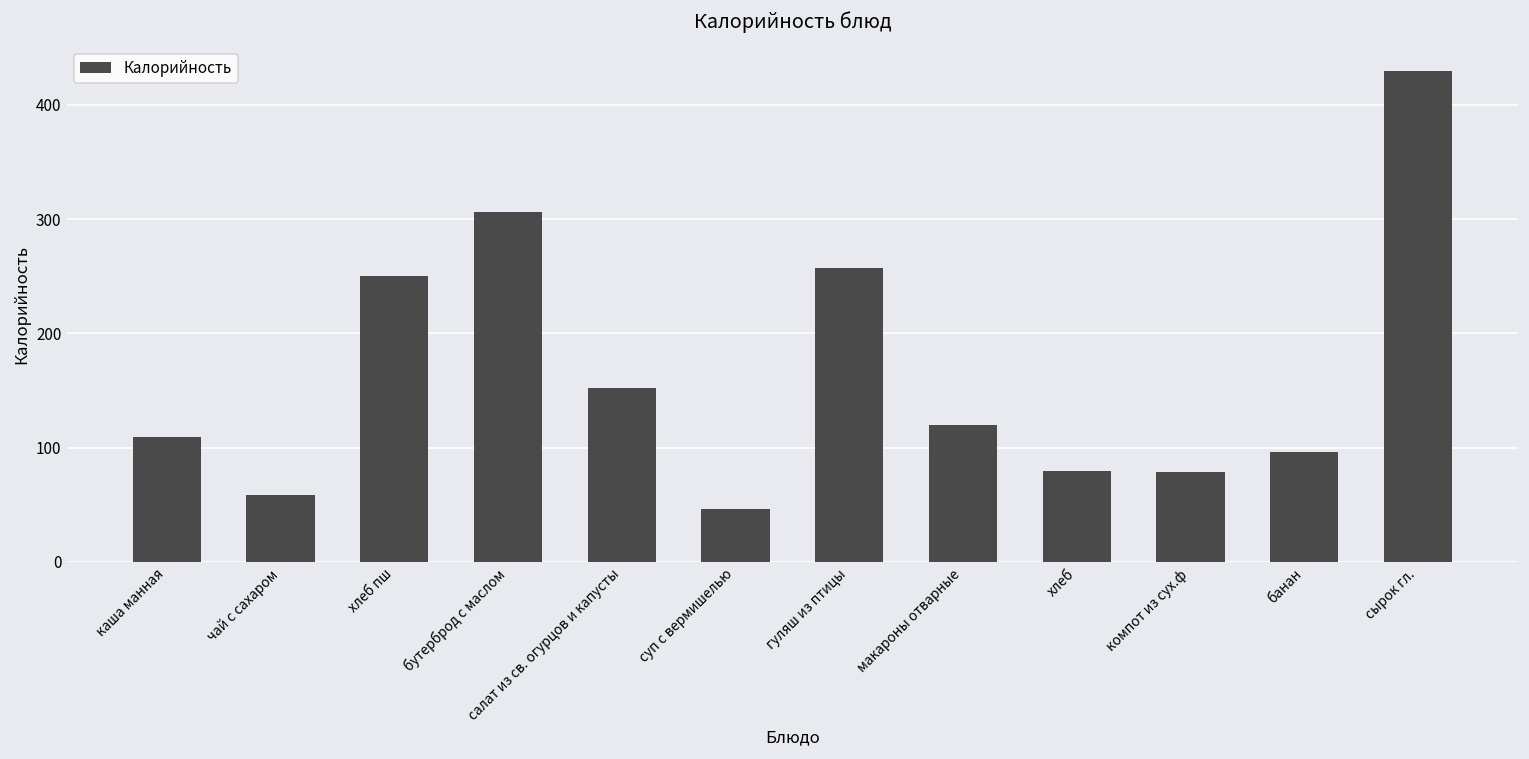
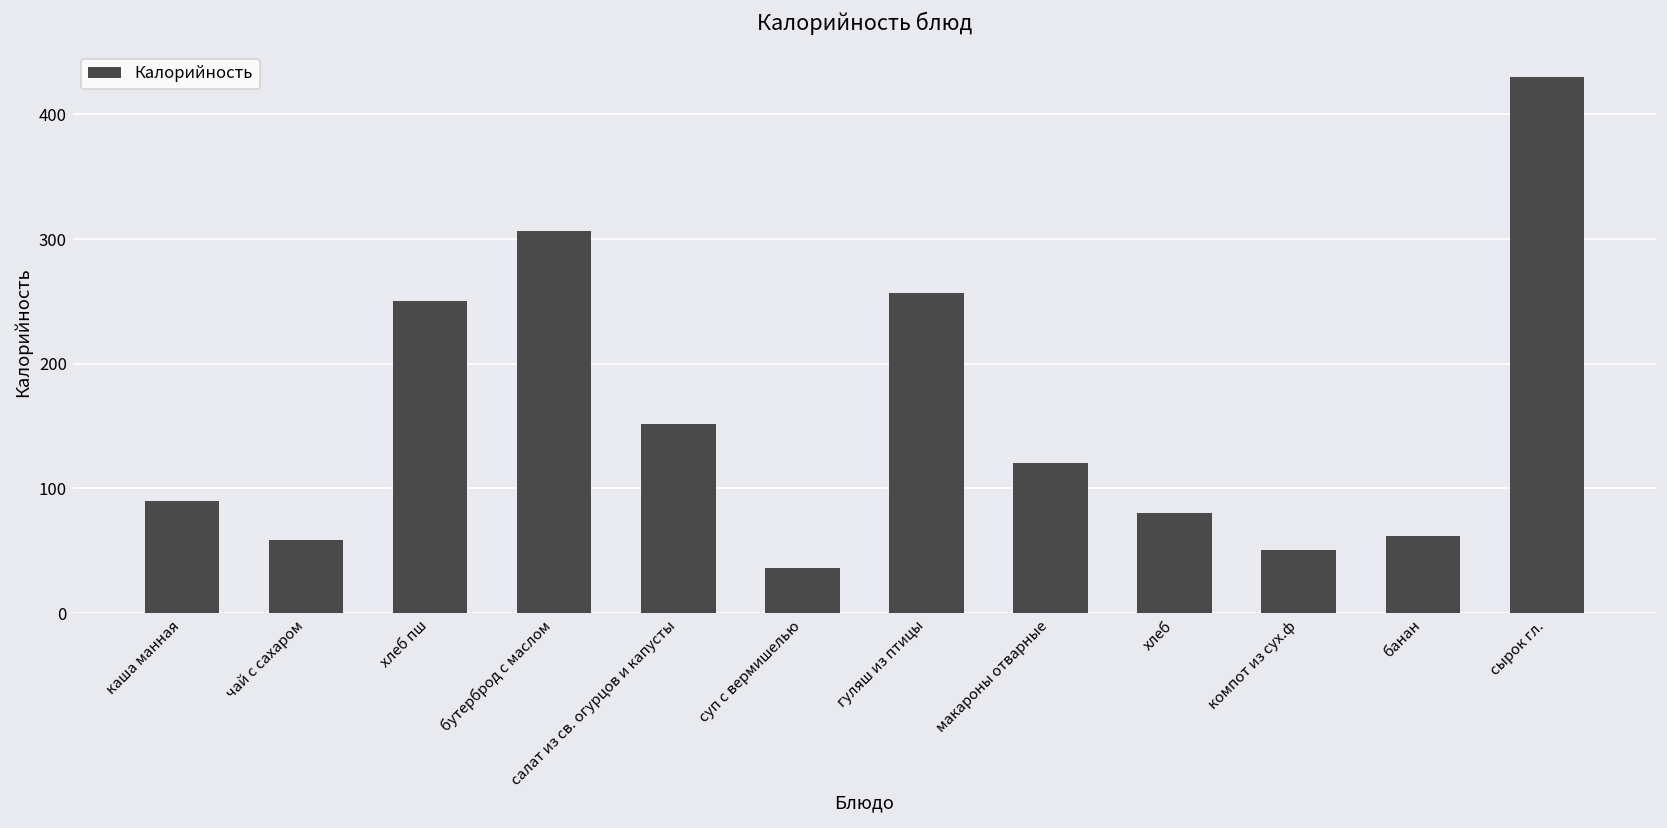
каша манная: 109 -> 90
суп с вермишелью: 47 -> 36
компот из сух.ф: 79 -> 51
банан: 96 -> 62
